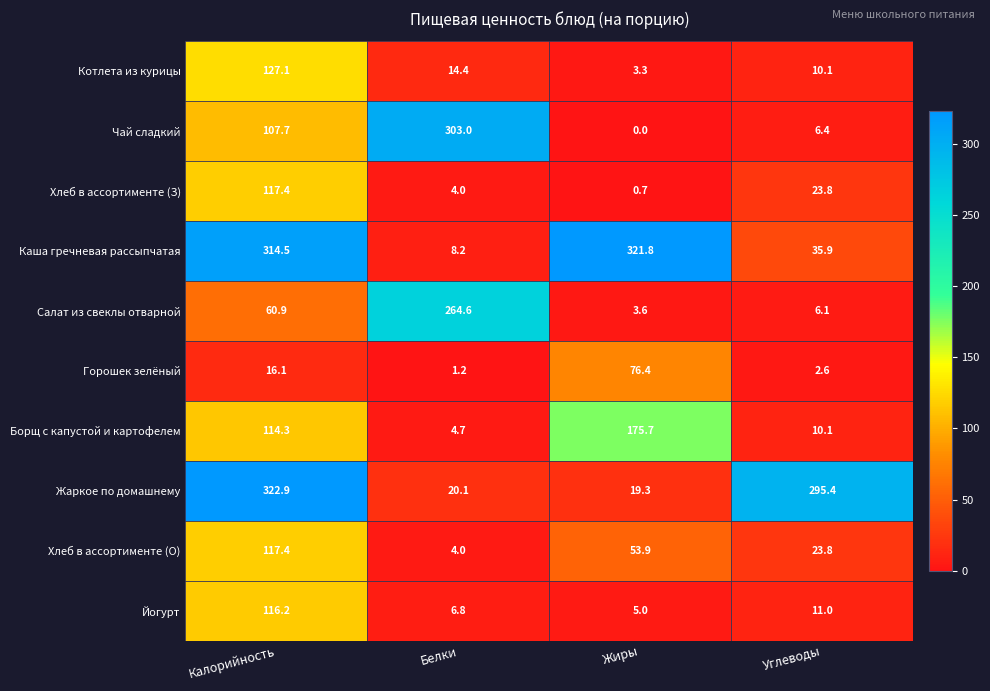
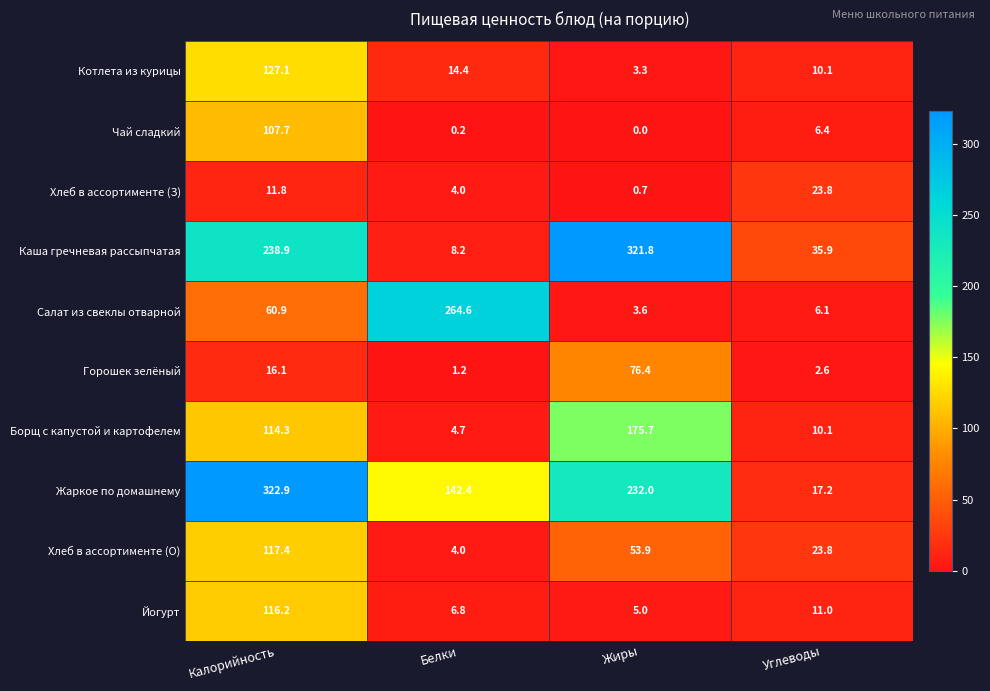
Чай сладкий, Белки: 303.0 -> 0.2
Хлеб в ассортименте (З), Калорийность: 117.4 -> 11.8
Каша гречневая рассыпчатая, Калорийность: 314.5 -> 238.9
Жаркое по домашнему, Белки: 20.1 -> 142.4
Жаркое по домашнему, Жиры: 19.3 -> 232.0
Жаркое по домашнему, Углеводы: 295.4 -> 17.2
